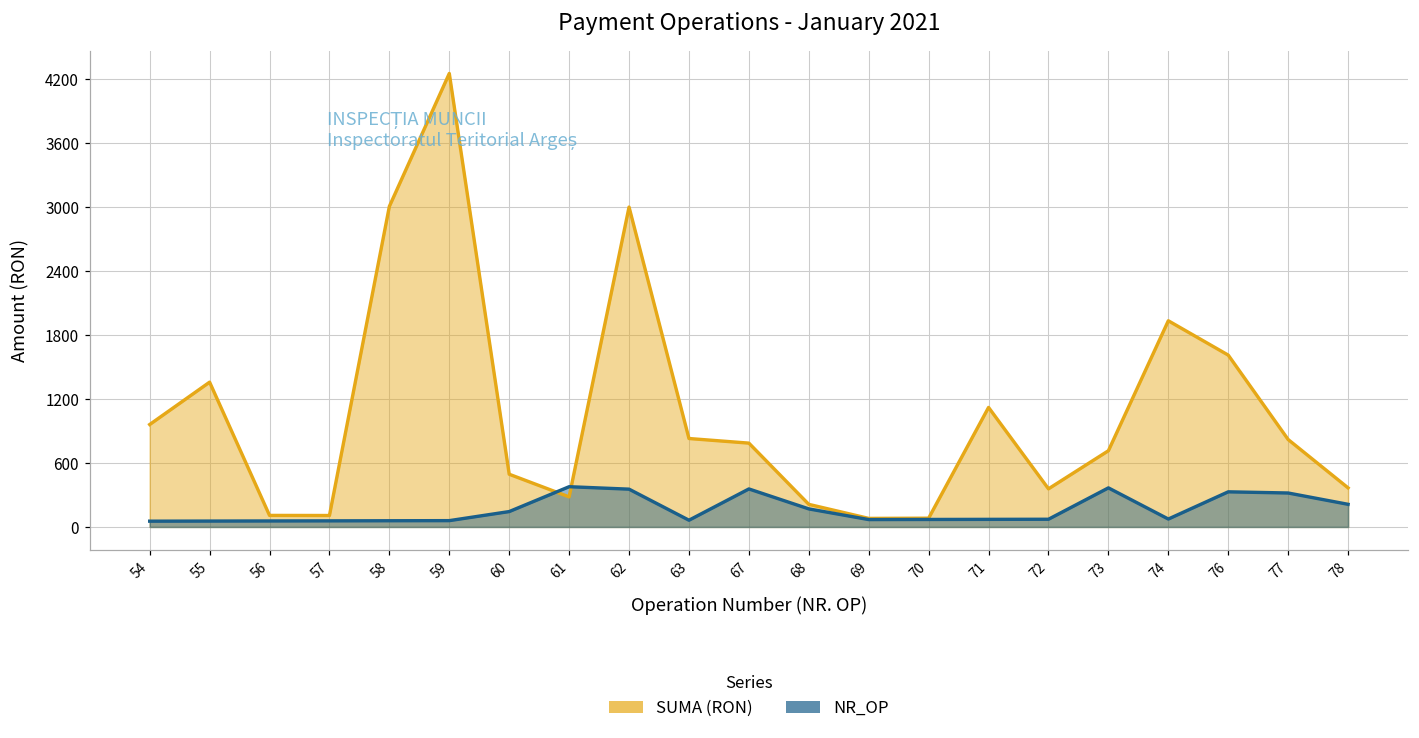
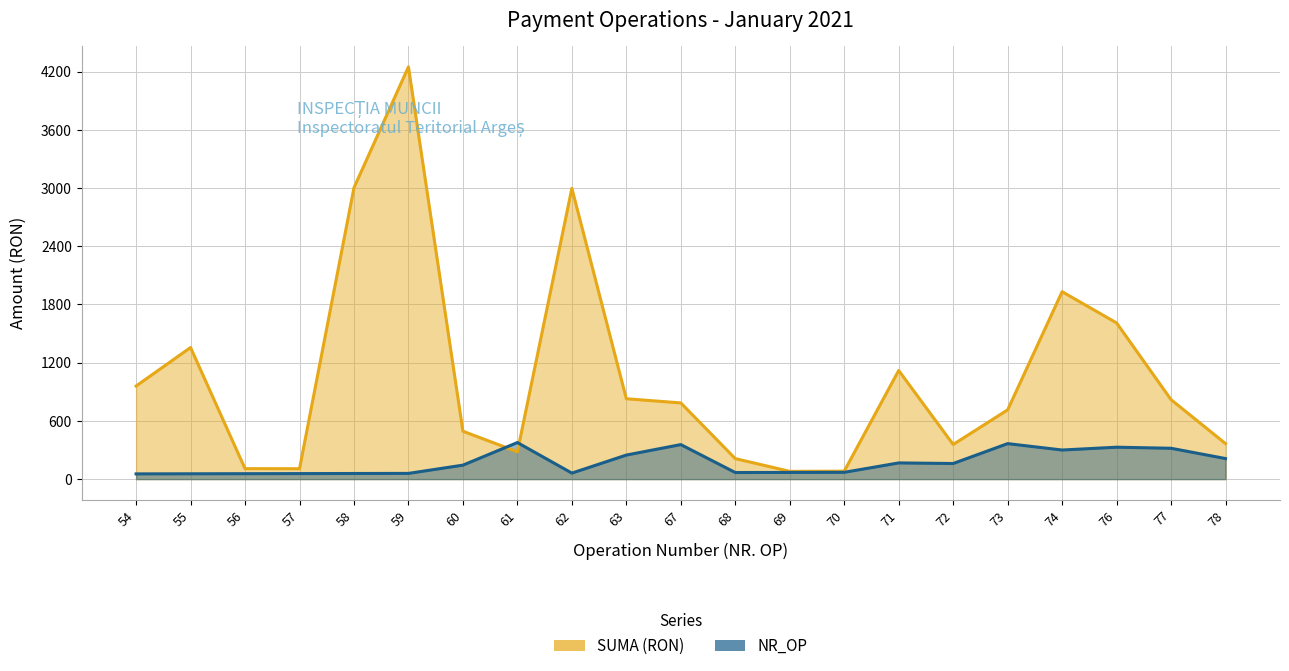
NR_OP, 62: 400 -> 100
NR_OP, 63: 100 -> 200
NR_OP, 68: 200 -> 100
NR_OP, 71: 100 -> 200
NR_OP, 72: 100 -> 200
NR_OP, 74: 100 -> 300
